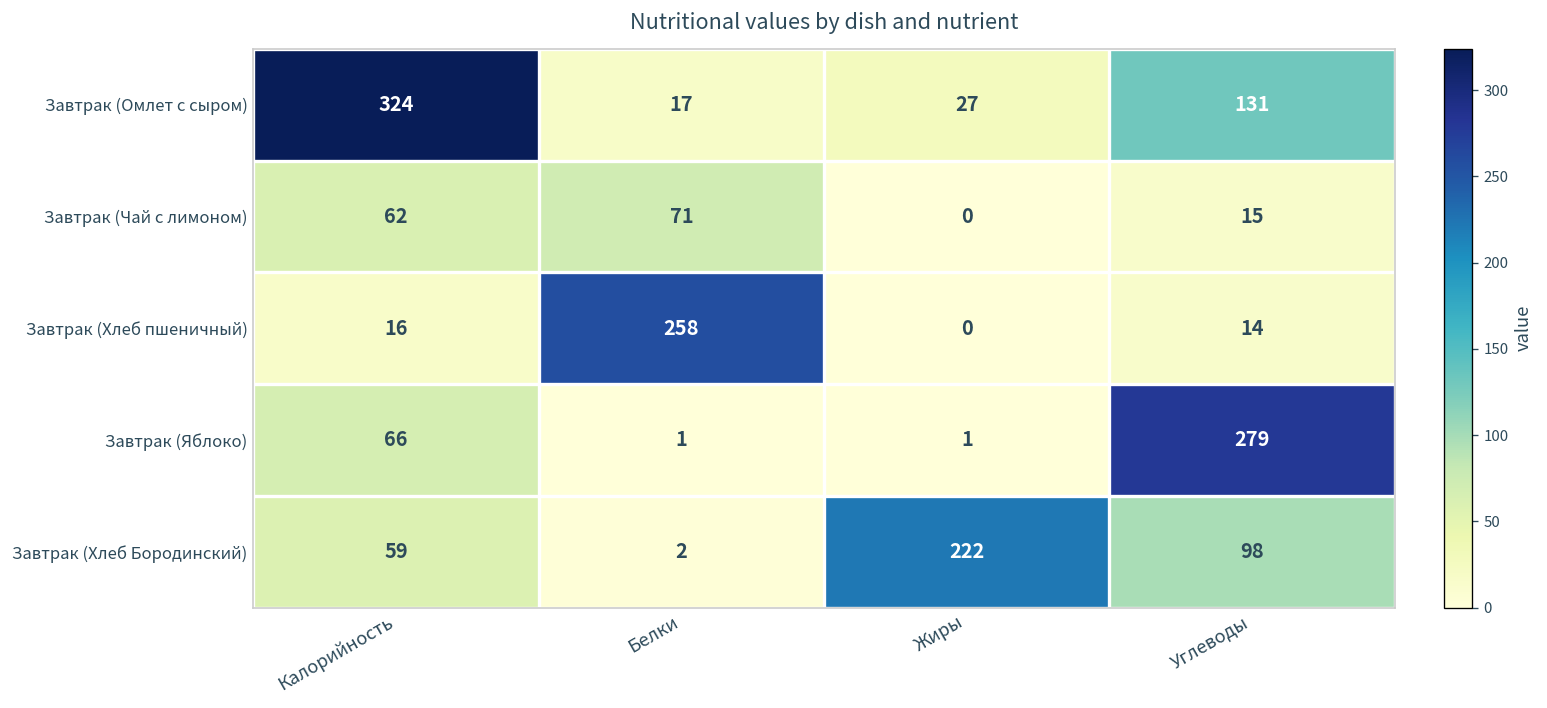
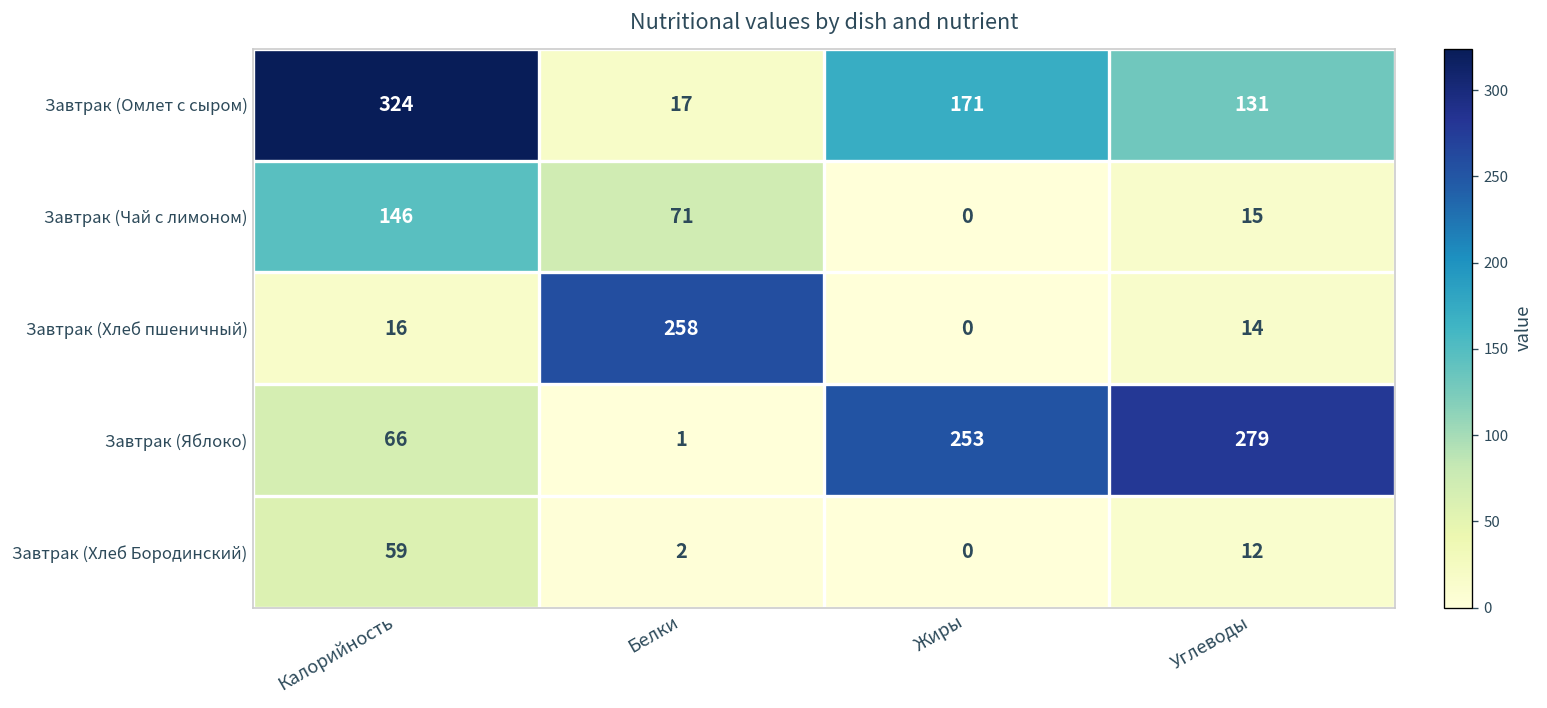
Завтрак (Омлет с сыром), Жиры: 27 -> 171
Завтрак (Чай с лимоном), Калорийность: 62 -> 146
Завтрак (Яблоко), Жиры: 1 -> 253
Завтрак (Хлеб Бородинский), Жиры: 222 -> 0
Завтрак (Хлеб Бородинский), Углеводы: 98 -> 12
